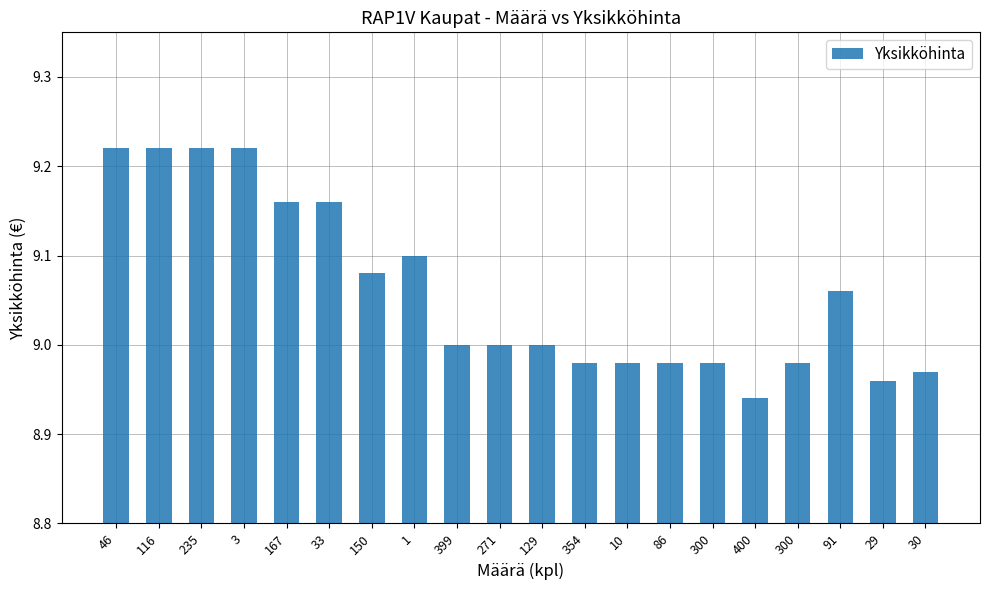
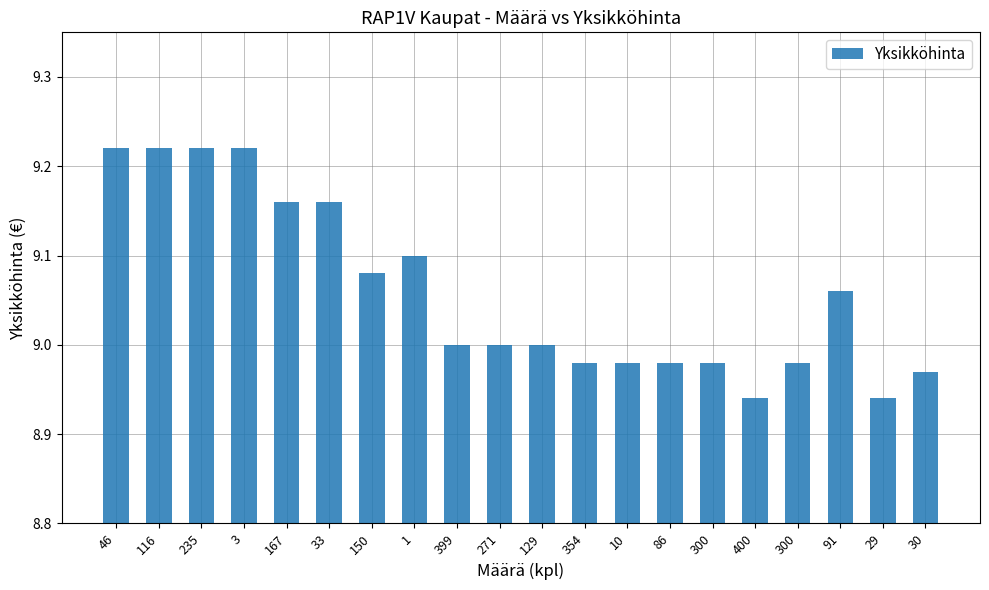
29: 8.96 -> 8.94
